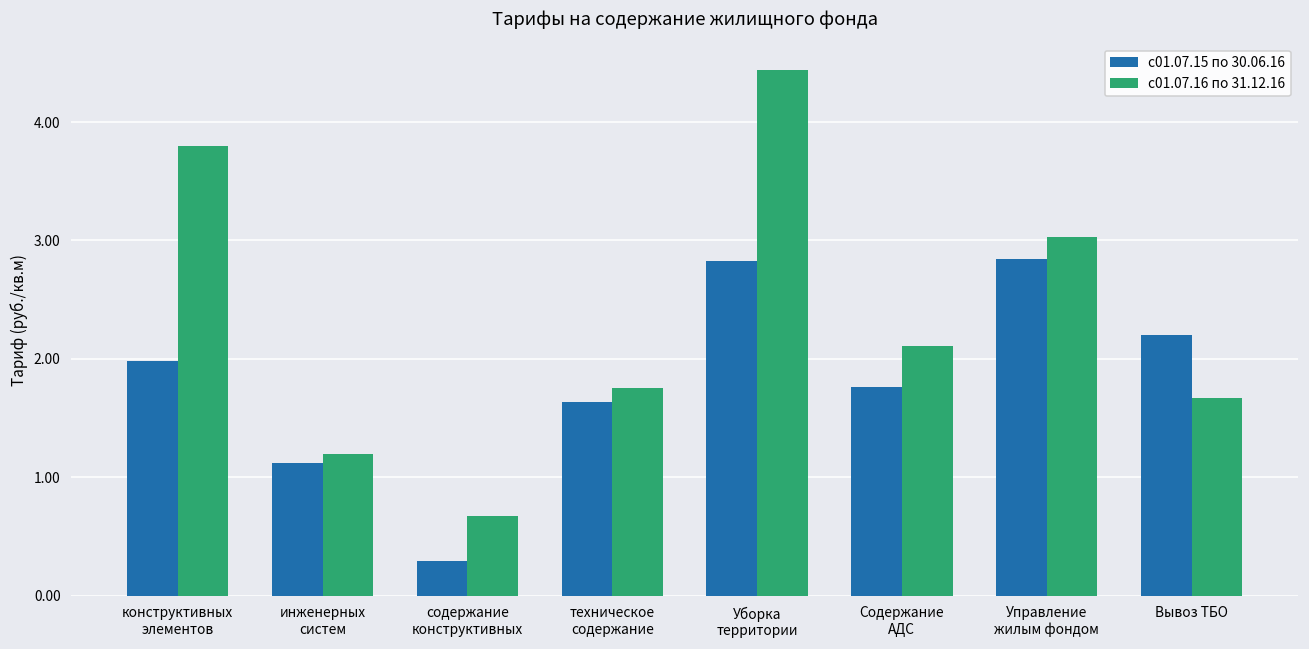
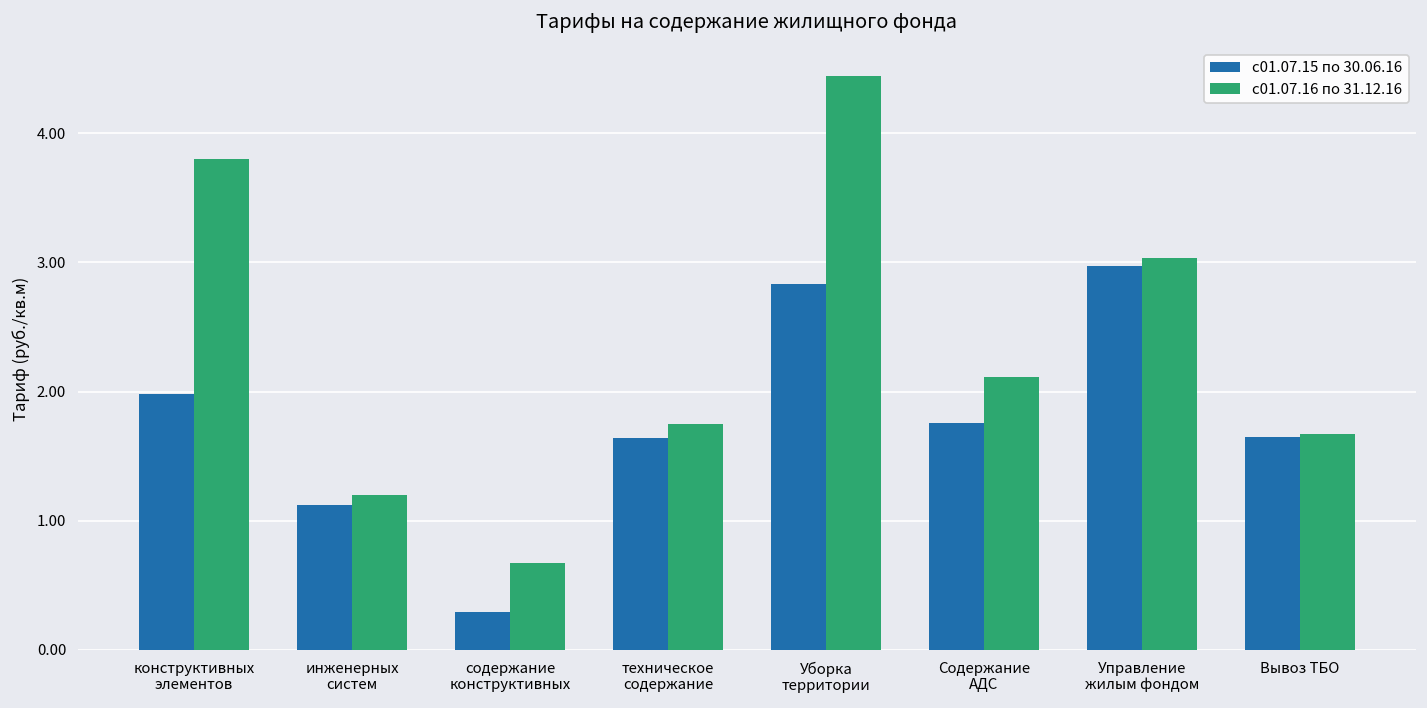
с01.07.15 по 30.06.16, Управление жилым фондом: 2.84 -> 2.97
с01.07.15 по 30.06.16, Вывоз ТБО: 2.20 -> 1.65
